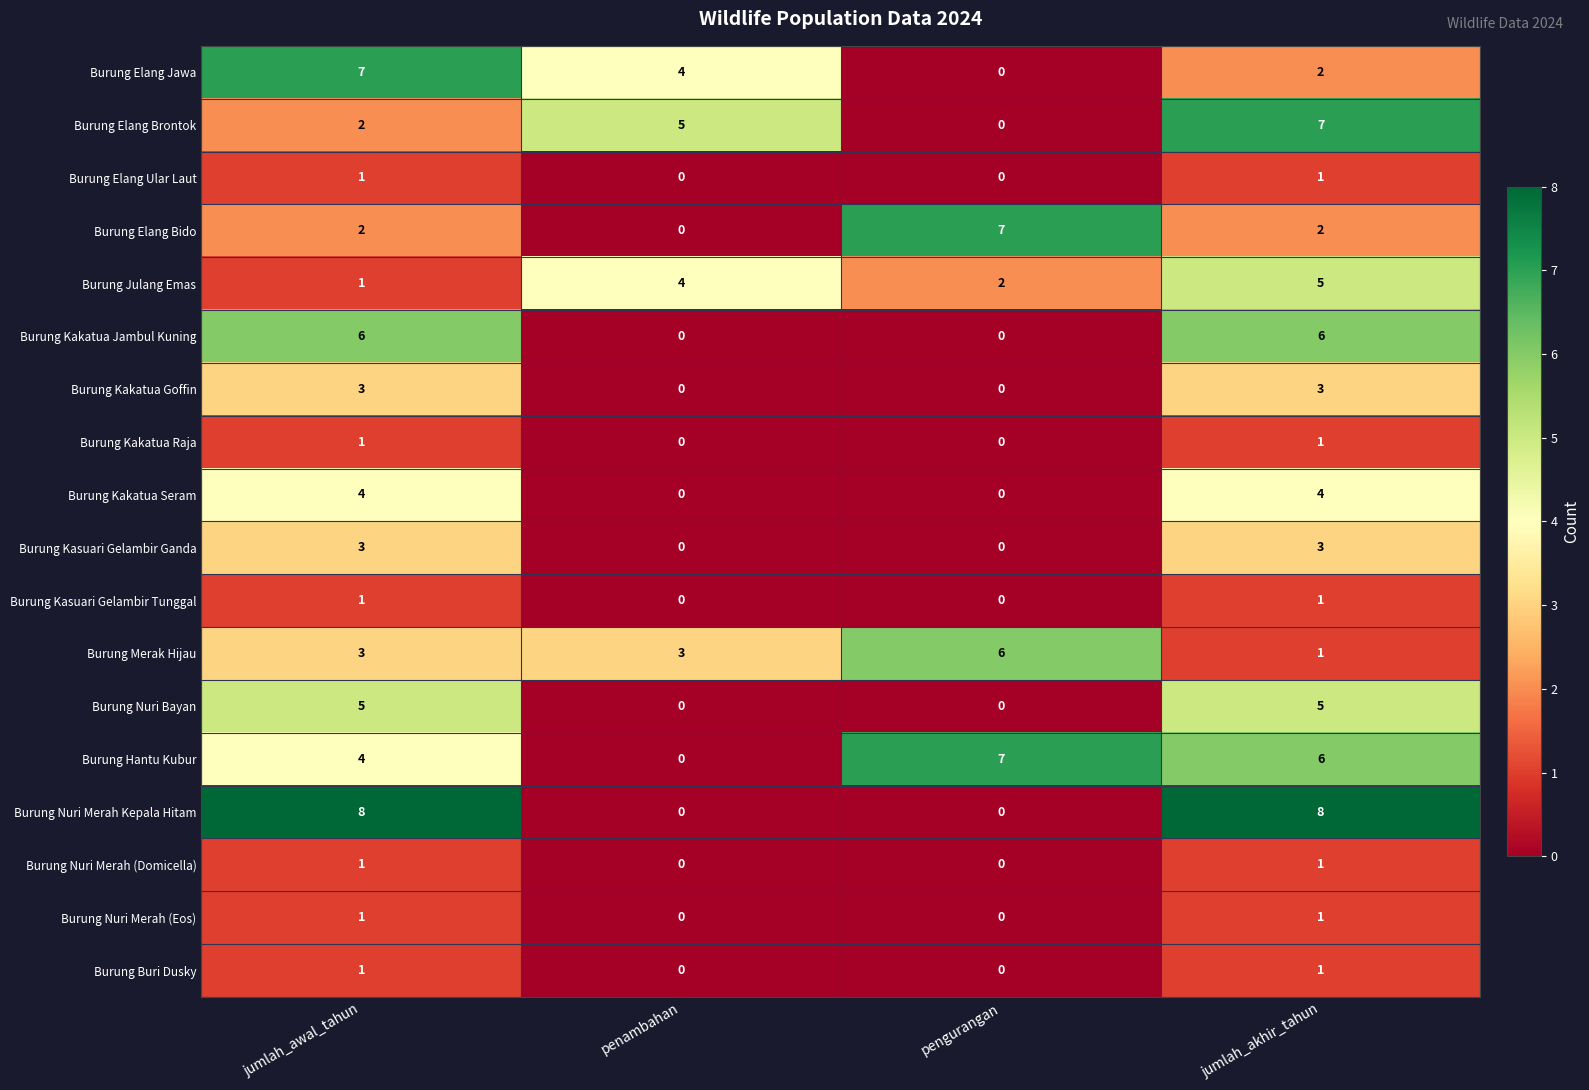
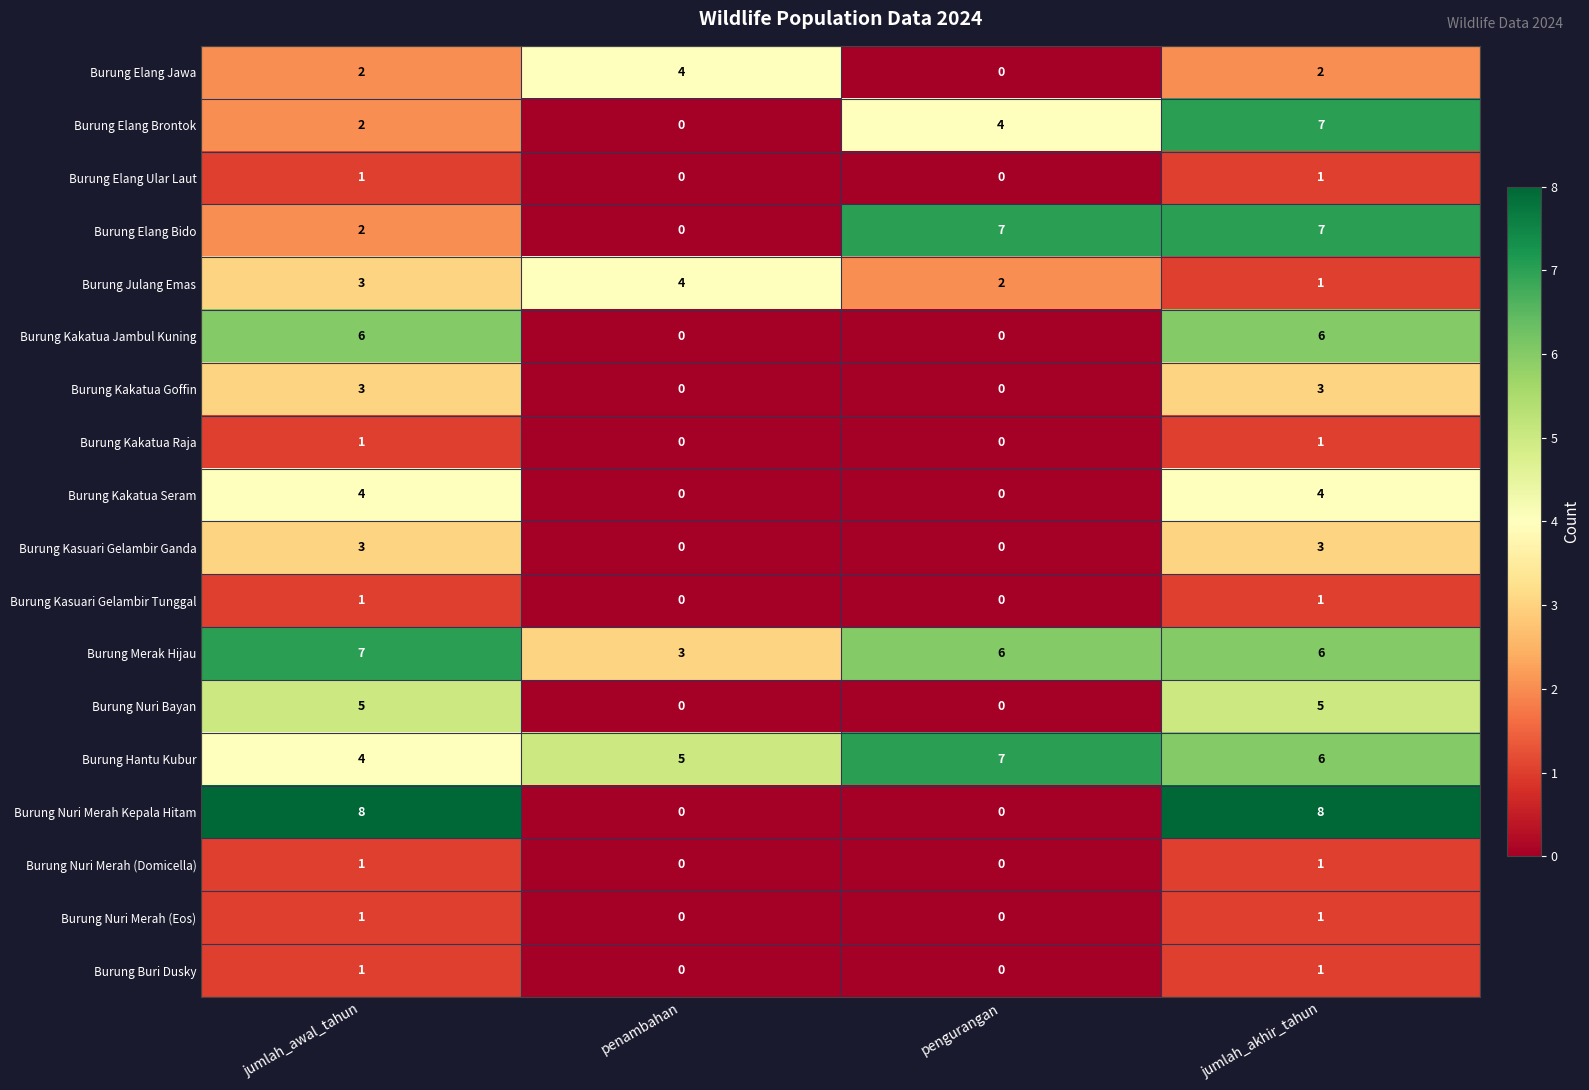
Burung Elang Jawa, jumlah_awal_tahun: 7 -> 2
Burung Elang Brontok, penambahan: 5 -> 0
Burung Elang Brontok, pengurangan: 0 -> 4
Burung Elang Bido, jumlah_akhir_tahun: 2 -> 7
Burung Julang Emas, jumlah_awal_tahun: 1 -> 3
Burung Julang Emas, jumlah_akhir_tahun: 5 -> 1
Burung Merak Hijau, jumlah_awal_tahun: 3 -> 7
Burung Merak Hijau, jumlah_akhir_tahun: 1 -> 6
Burung Hantu Kubur, penambahan: 0 -> 5
